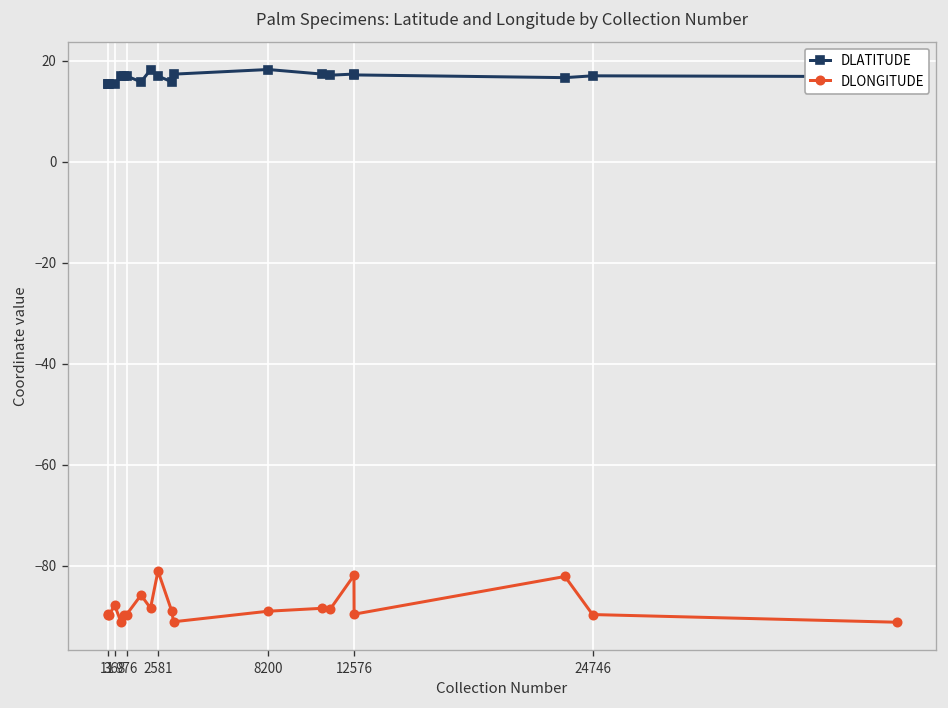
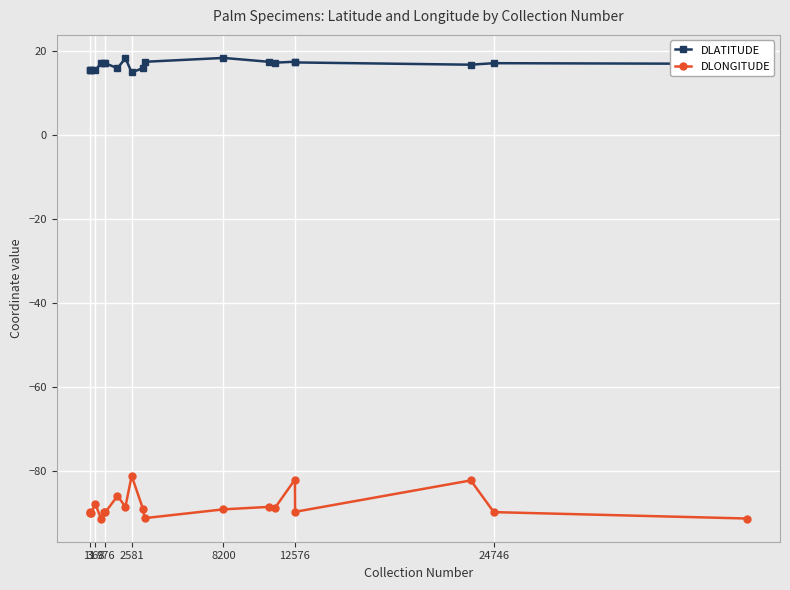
DLATITUDE, 2581: 17 -> 15
